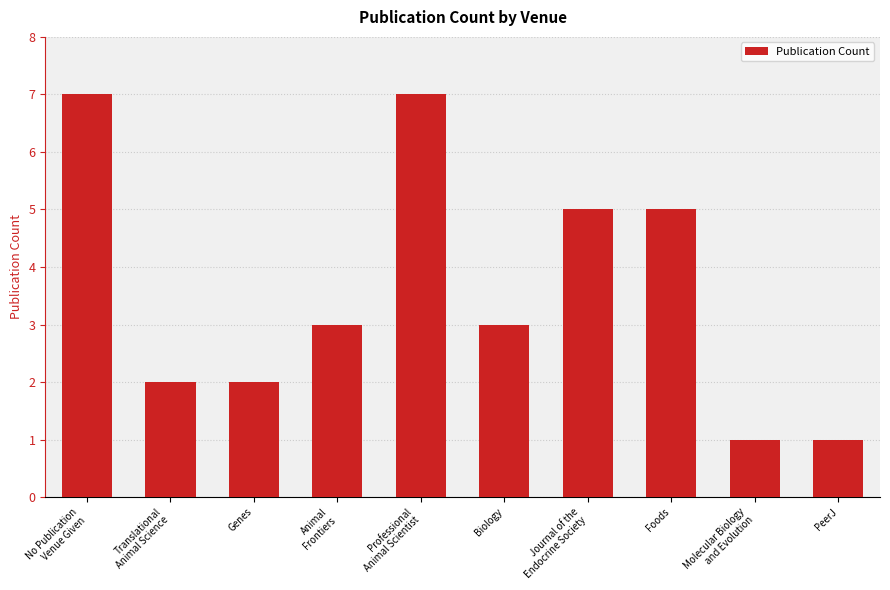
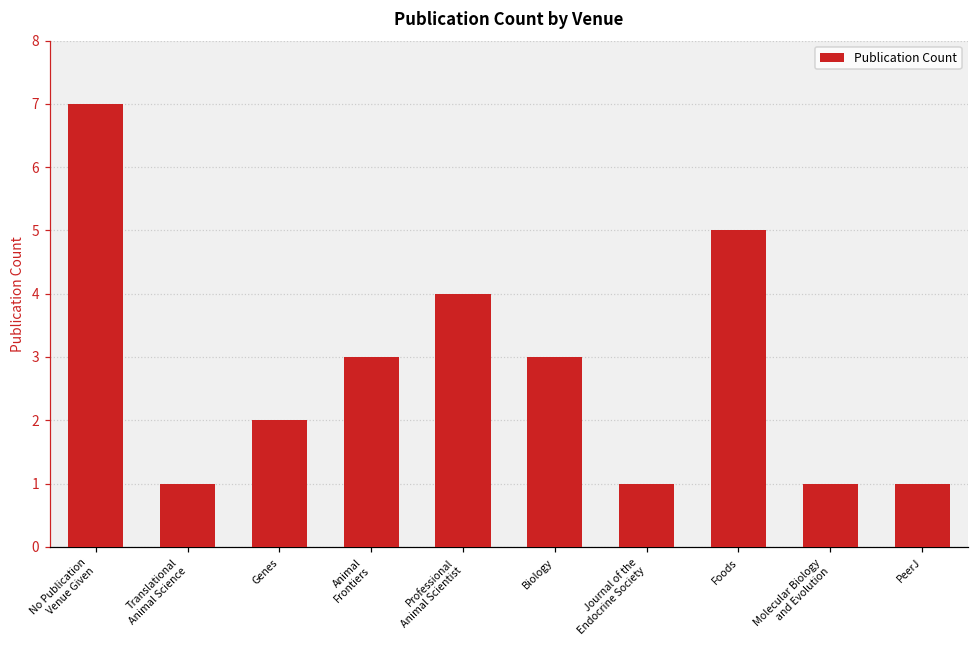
Translational Animal Science: 2 -> 1
Professional Animal Scientist: 7 -> 4
Journal of the Endocrine Society: 5 -> 1
